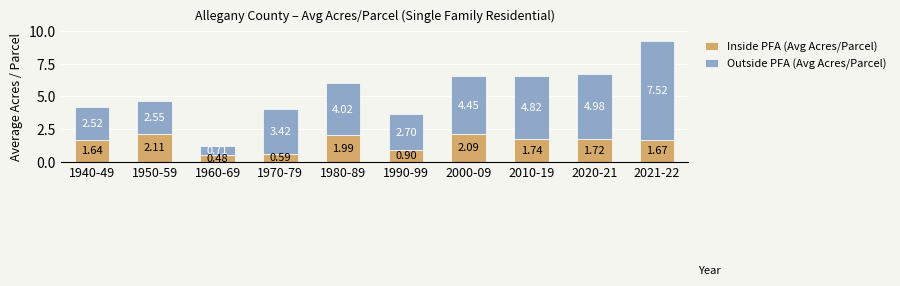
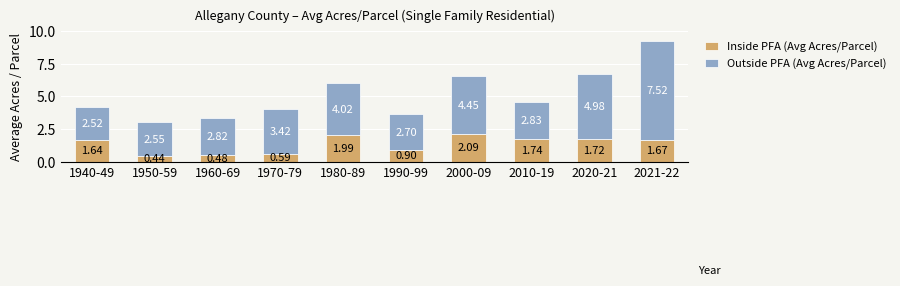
Inside PFA (Avg Acres/Parcel), 1950-59: 2.11 -> 0.44
Outside PFA (Avg Acres/Parcel), 1960-69: 0.71 -> 2.82
Outside PFA (Avg Acres/Parcel), 2010-19: 4.82 -> 2.83
